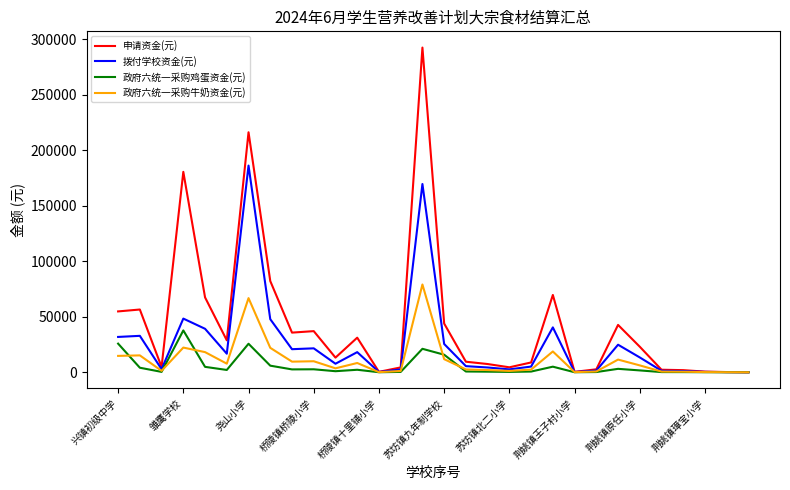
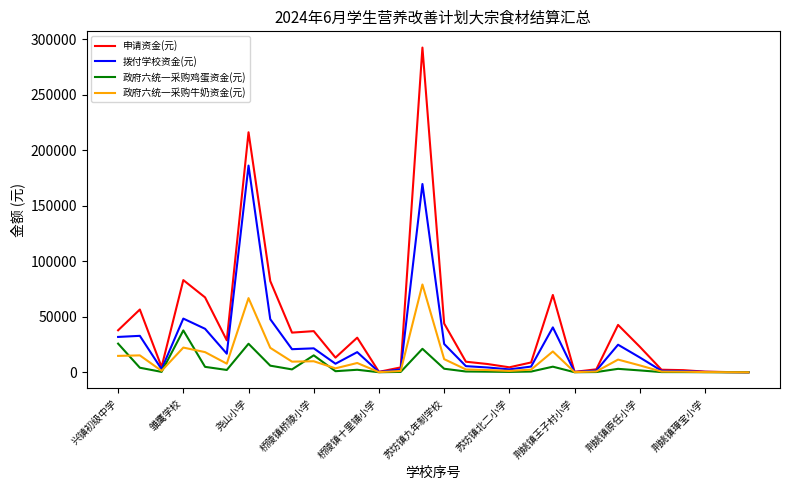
申请资金(元), 兴镇初级中学: 55000 -> 38000
申请资金(元), 雏鹰学校: 181000 -> 83000
政府六统一采购鸡蛋资金(元), 桥陵镇桥陵小学: 3000 -> 15000
政府六统一采购鸡蛋资金(元), 苏坊镇九年制学校: 16000 -> 3000
